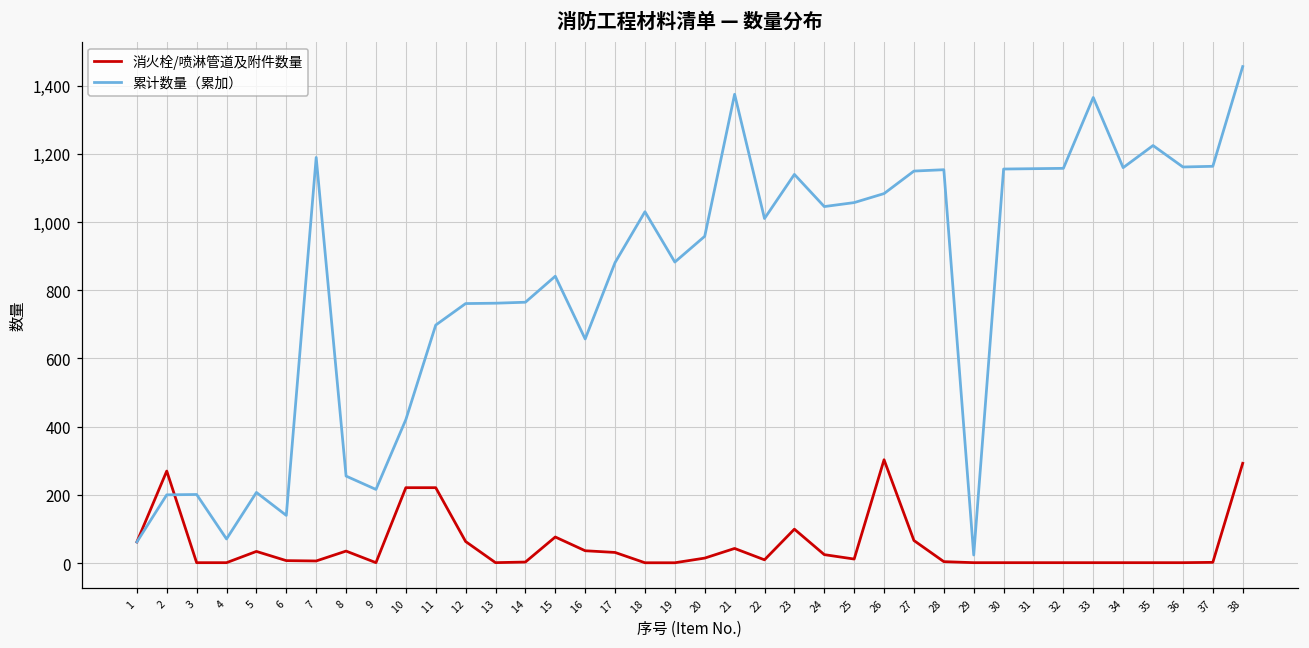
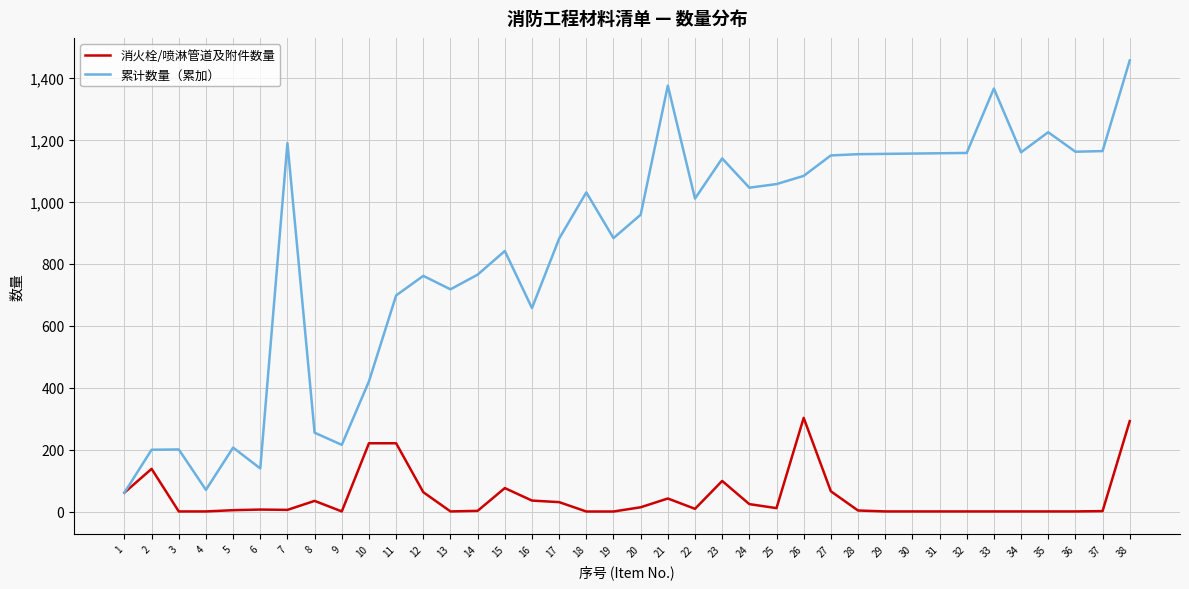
消火栓/喷淋管道及附件数量, 2: 270 -> 140
消火栓/喷淋管道及附件数量, 5: 30 -> 10
累计数量（累加）, 13: 760 -> 720
累计数量（累加）, 29: 20 -> 1,150
